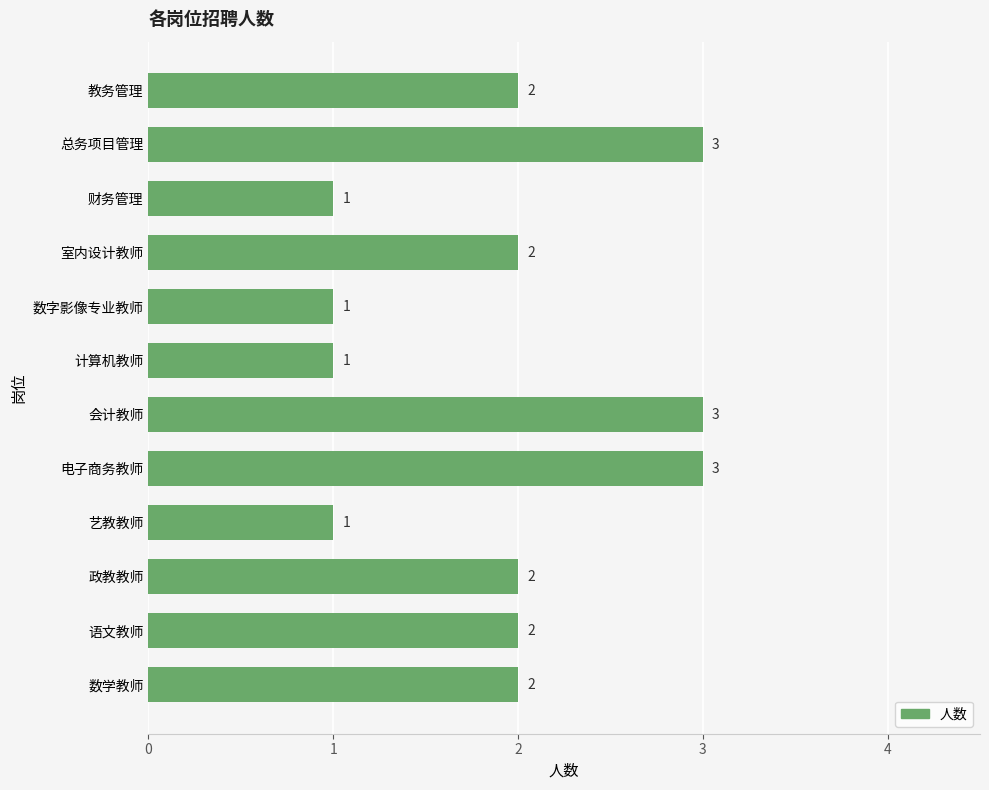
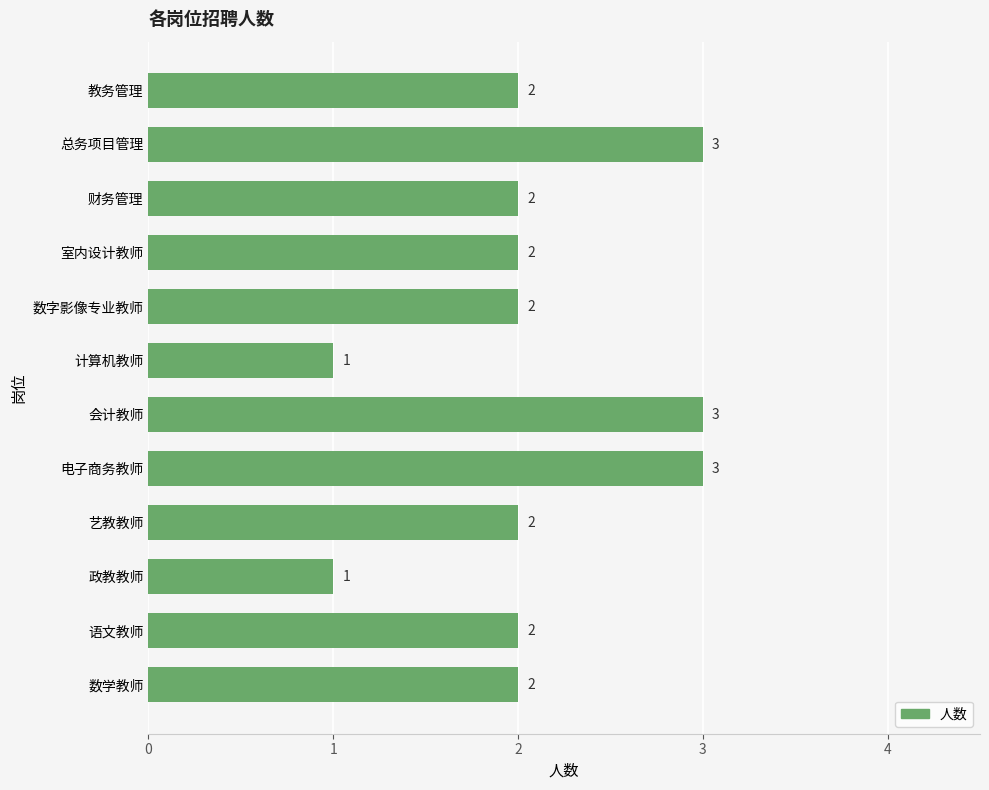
财务管理: 1 -> 2
数字影像专业教师: 1 -> 2
艺教教师: 1 -> 2
政教教师: 2 -> 1
